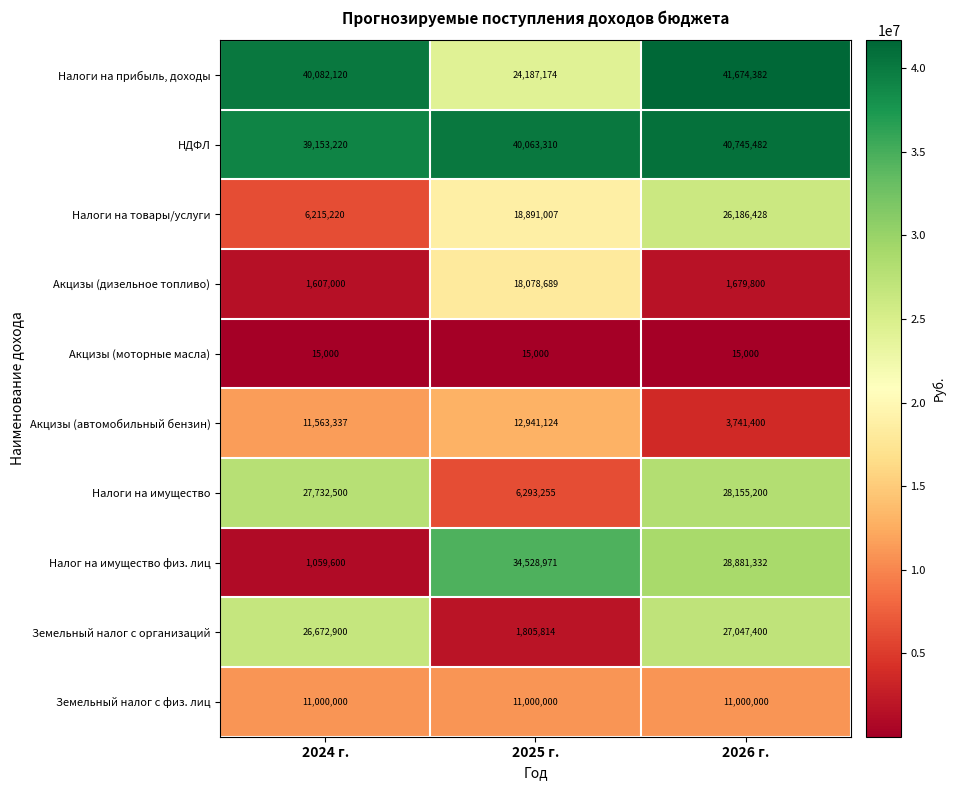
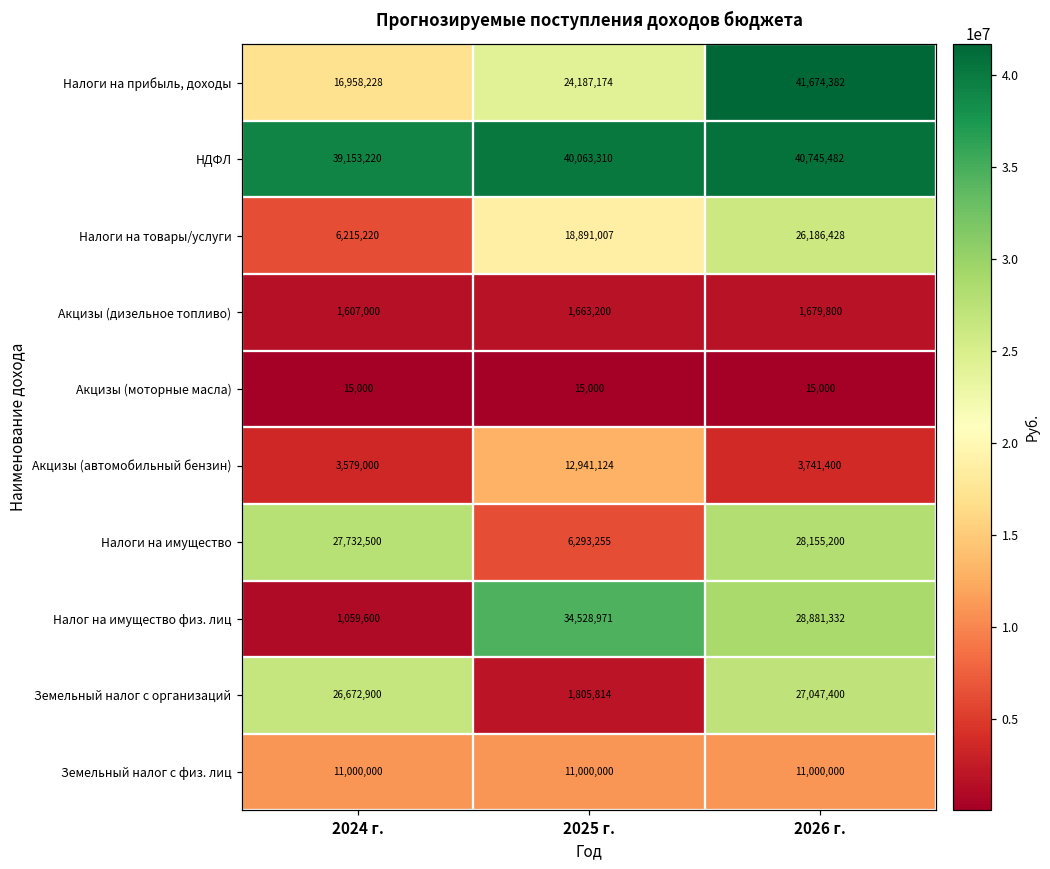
Налоги на прибыль, доходы, 2024 г.: 40,082,120 -> 16,958,228
Акцизы (дизельное топливо), 2025 г.: 18,078,689 -> 1,663,200
Акцизы (автомобильный бензин), 2024 г.: 11,563,337 -> 3,579,000
